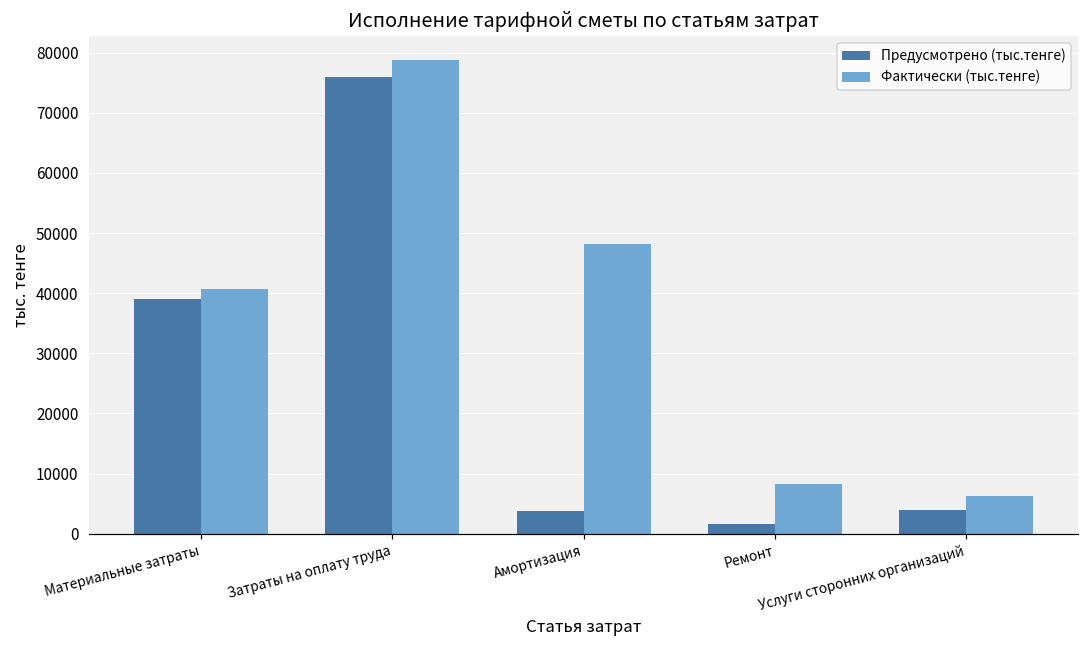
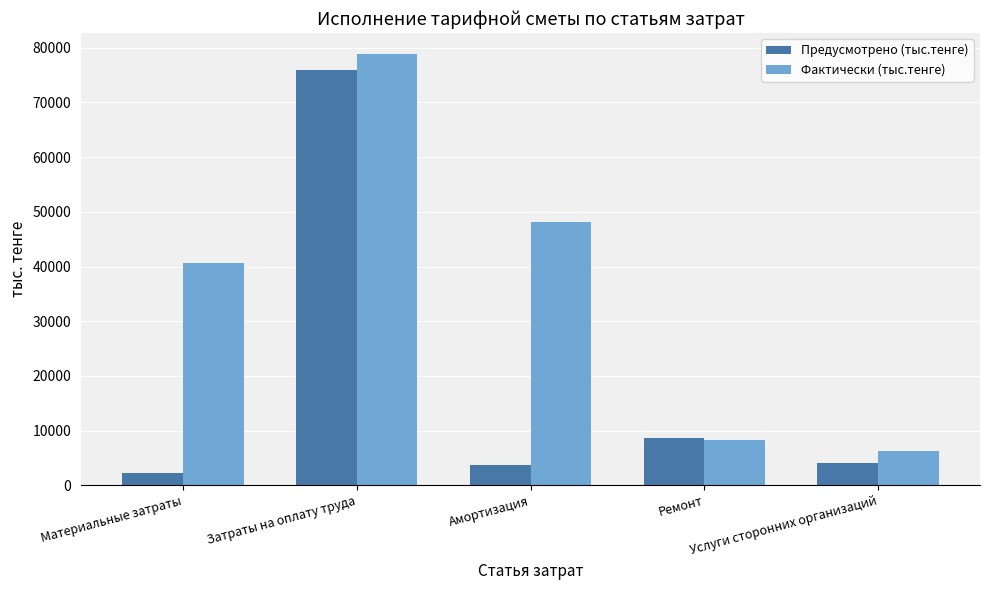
Предусмотрено (тыс.тенге), Материальные затраты: 39000 -> 2000
Предусмотрено (тыс.тенге), Ремонт: 2000 -> 9000
